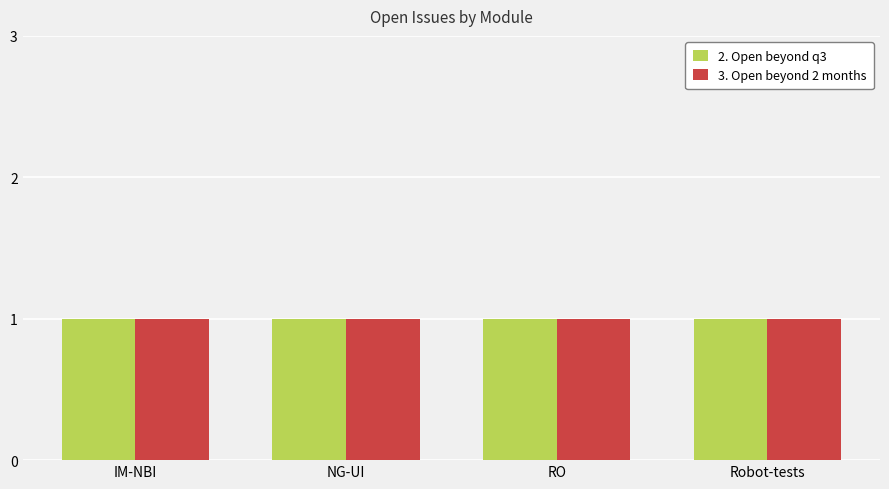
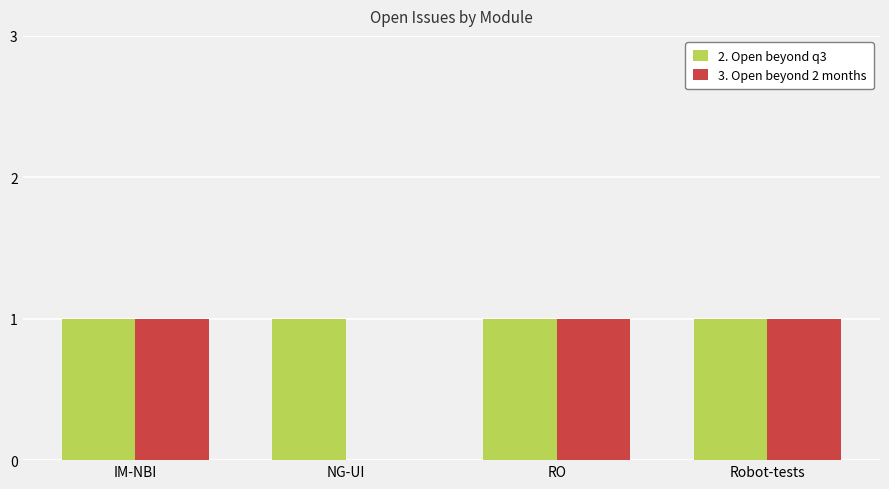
3. Open beyond 2 months, NG-UI: 1 -> 0
